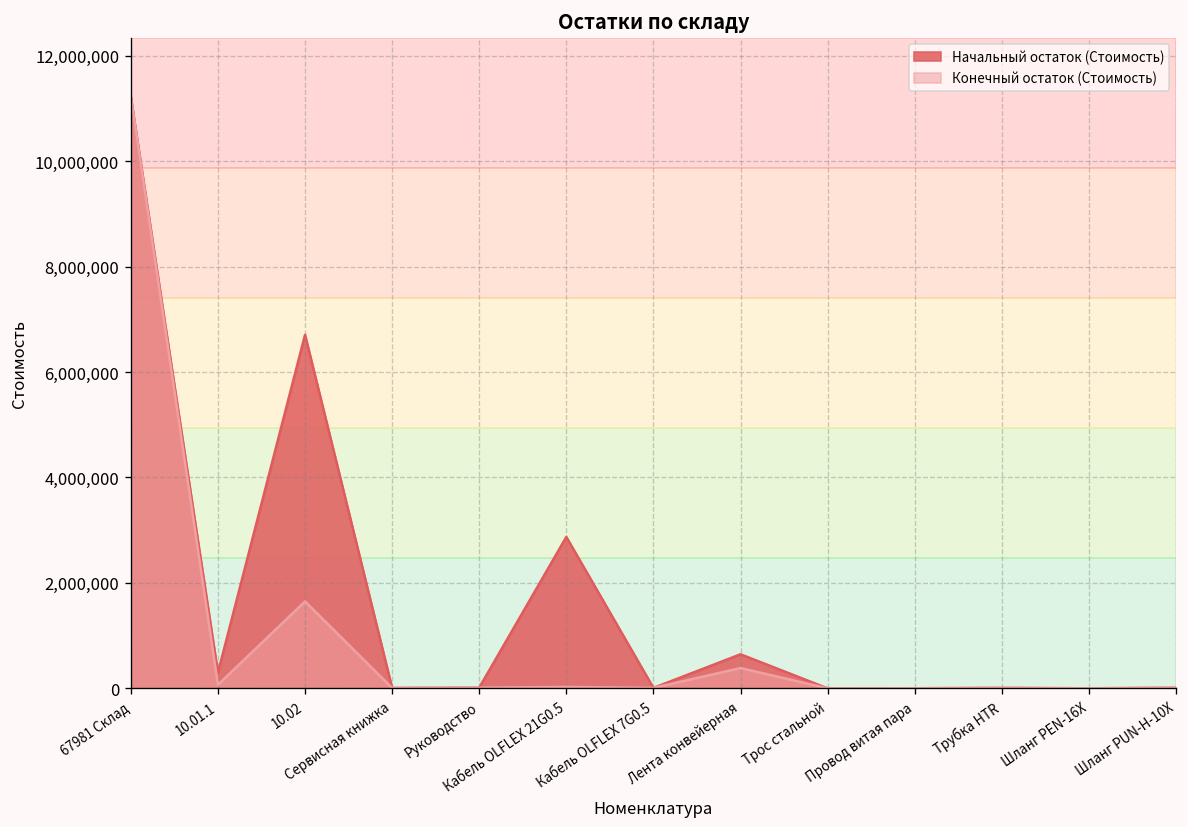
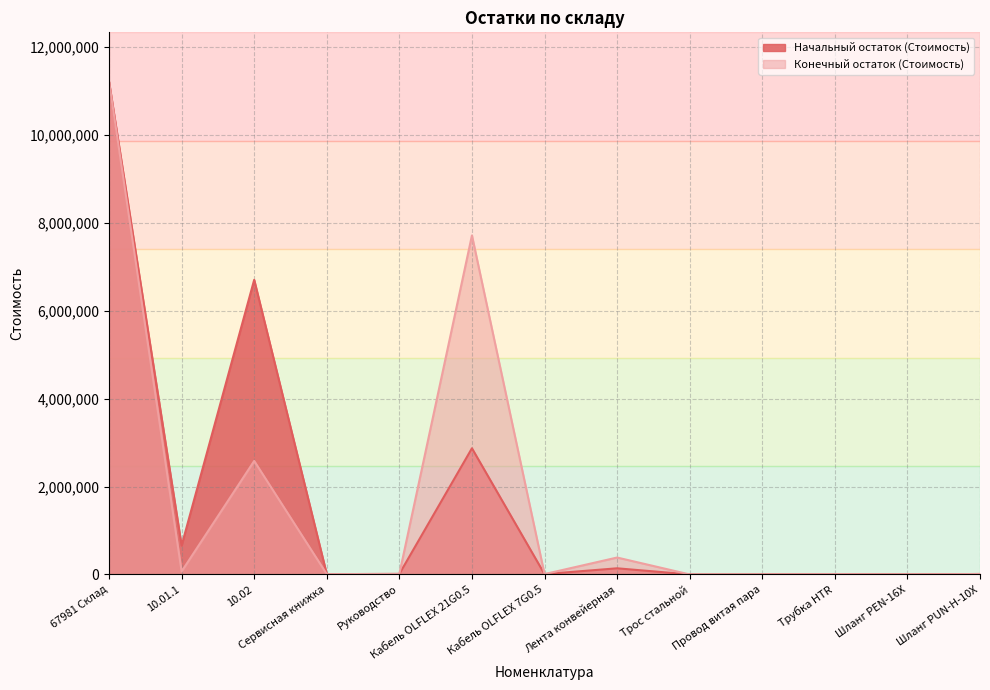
Начальный остаток (Стоимость), 10.01.1: 300,000 -> 700,000
Конечный остаток (Стоимость), 10.02: 1,600,000 -> 2,600,000
Конечный остаток (Стоимость), Кабель OLFLEX 21G0.5: 0 -> 7,700,000
Начальный остаток (Стоимость), Лента конвейерная: 600,000 -> 100,000
